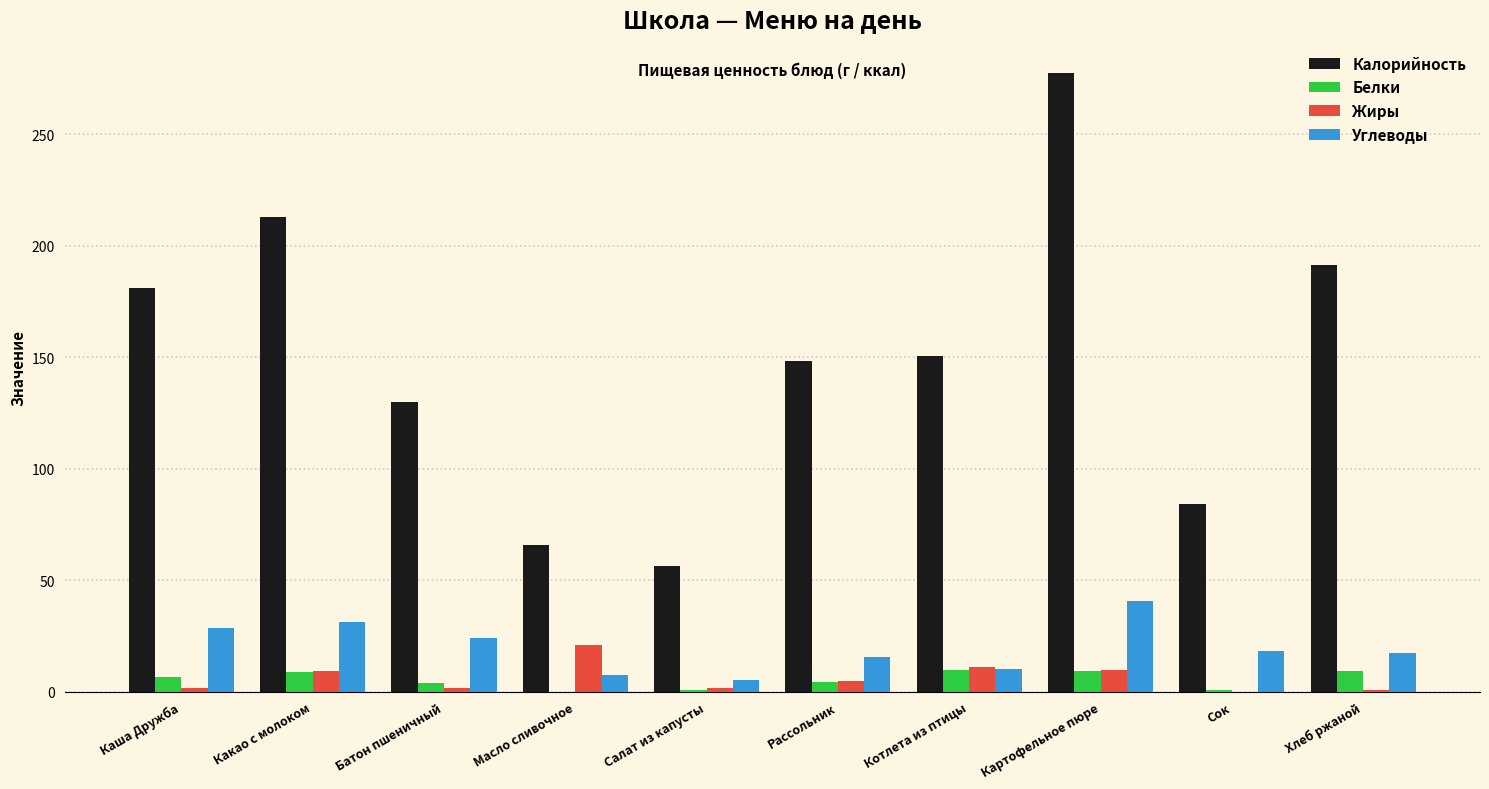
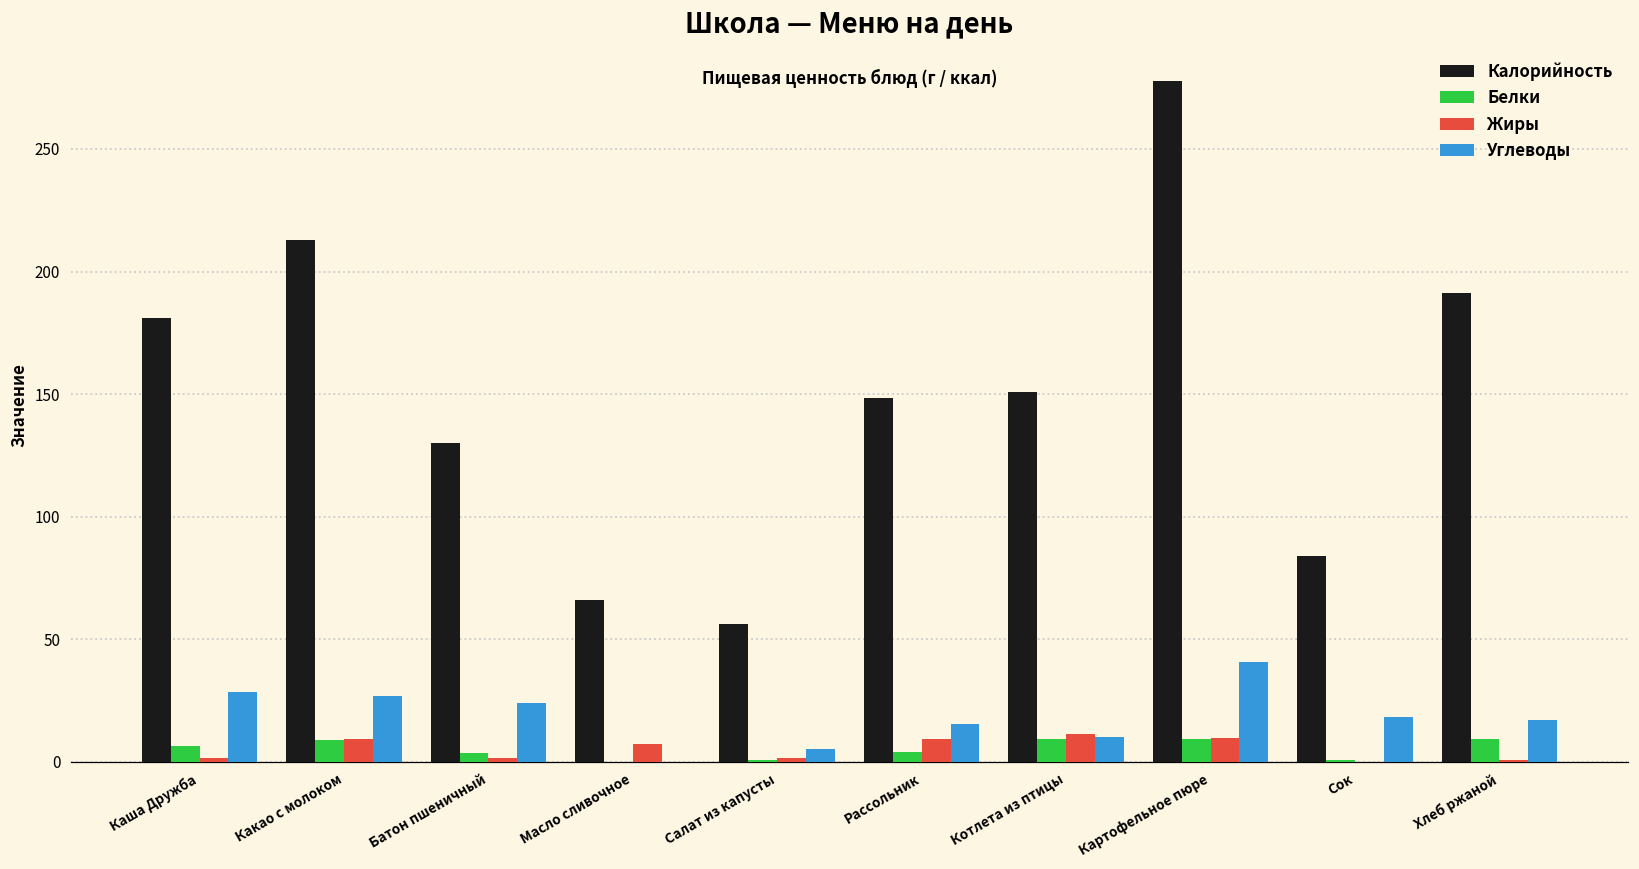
Углеводы, Какао с молоком: 31 -> 27
Жиры, Масло сливочное: 21 -> 7
Углеводы, Масло сливочное: 7 -> 0
Жиры, Рассольник: 5 -> 9
